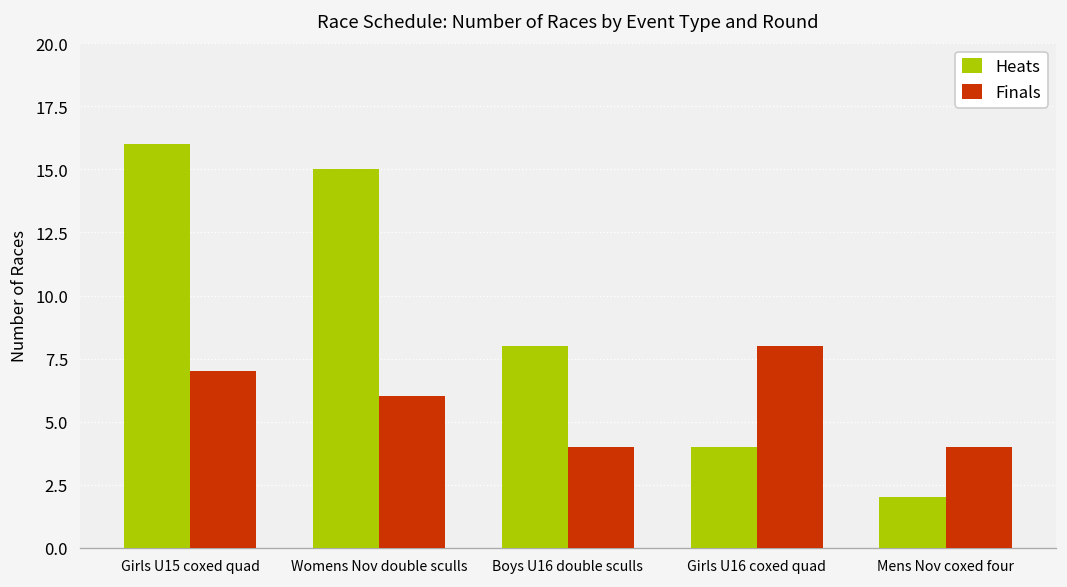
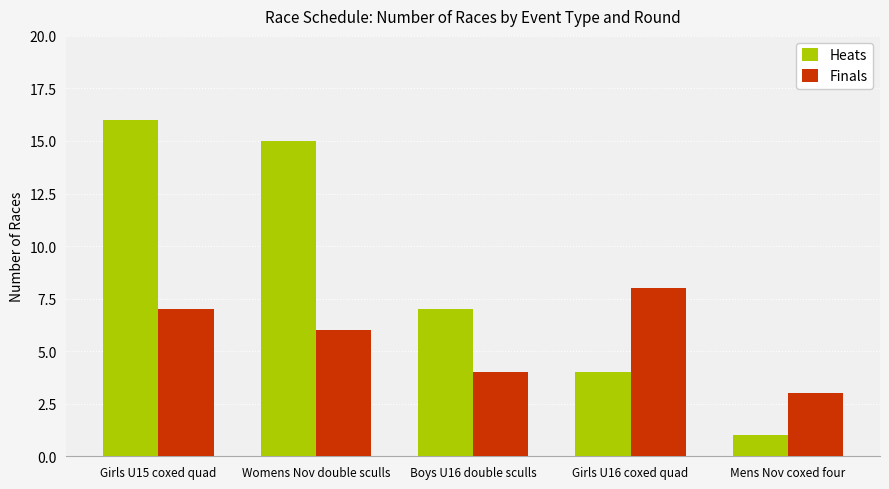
Heats, Boys U16 double sculls: 8 -> 7
Heats, Mens Nov coxed four: 2 -> 1
Finals, Mens Nov coxed four: 4 -> 3
